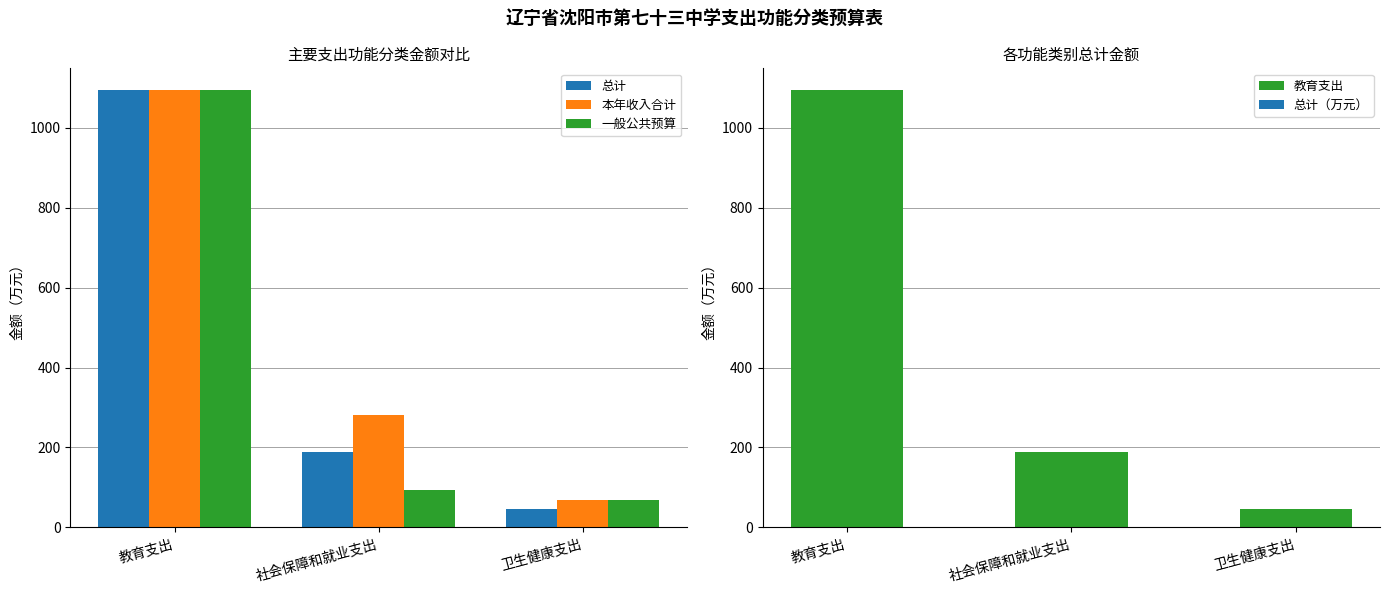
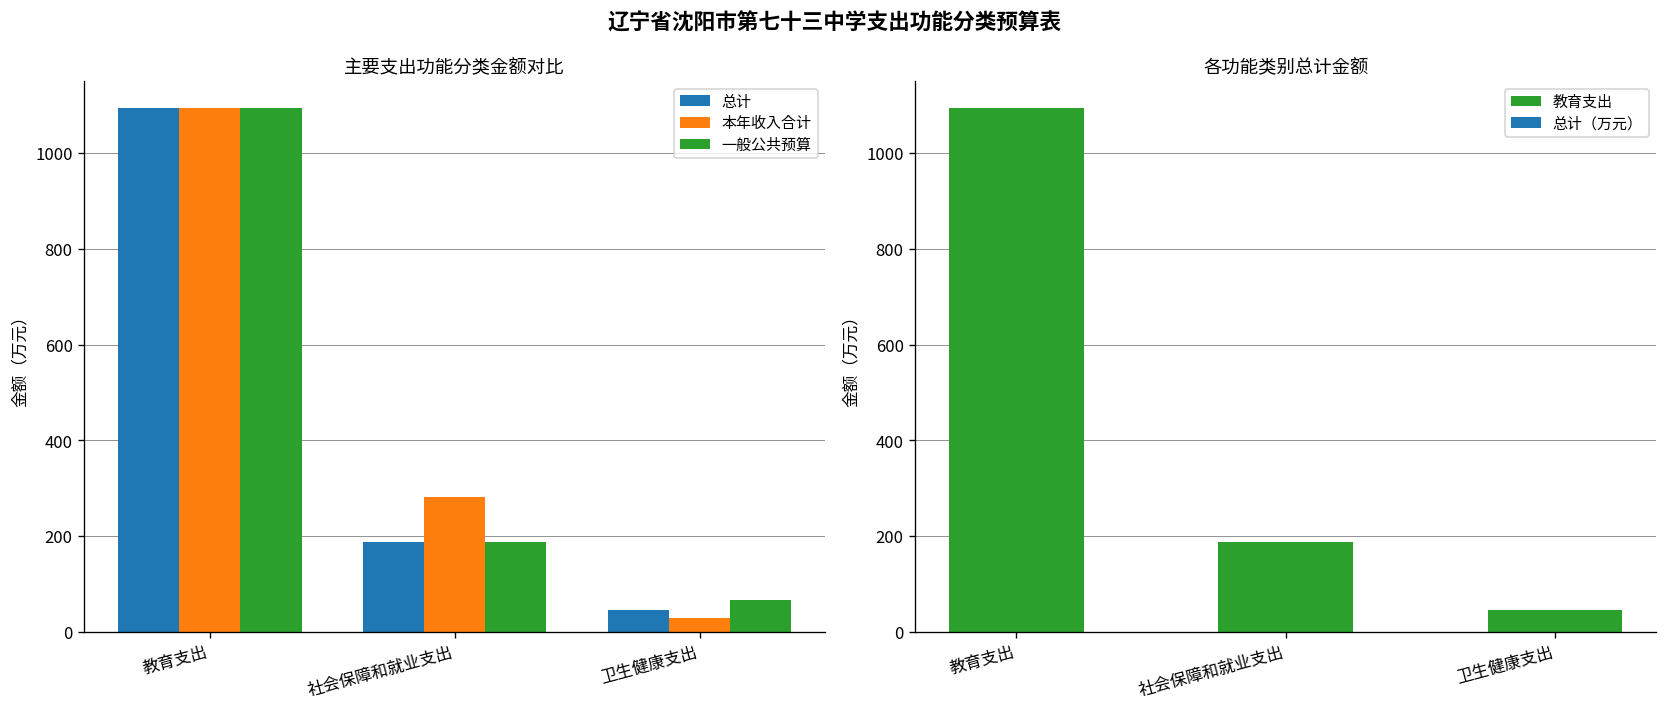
主要支出功能分类金额对比, 一般公共预算, 社会保障和就业支出: 90 -> 190
主要支出功能分类金额对比, 本年收入合计, 卫生健康支出: 70 -> 30
